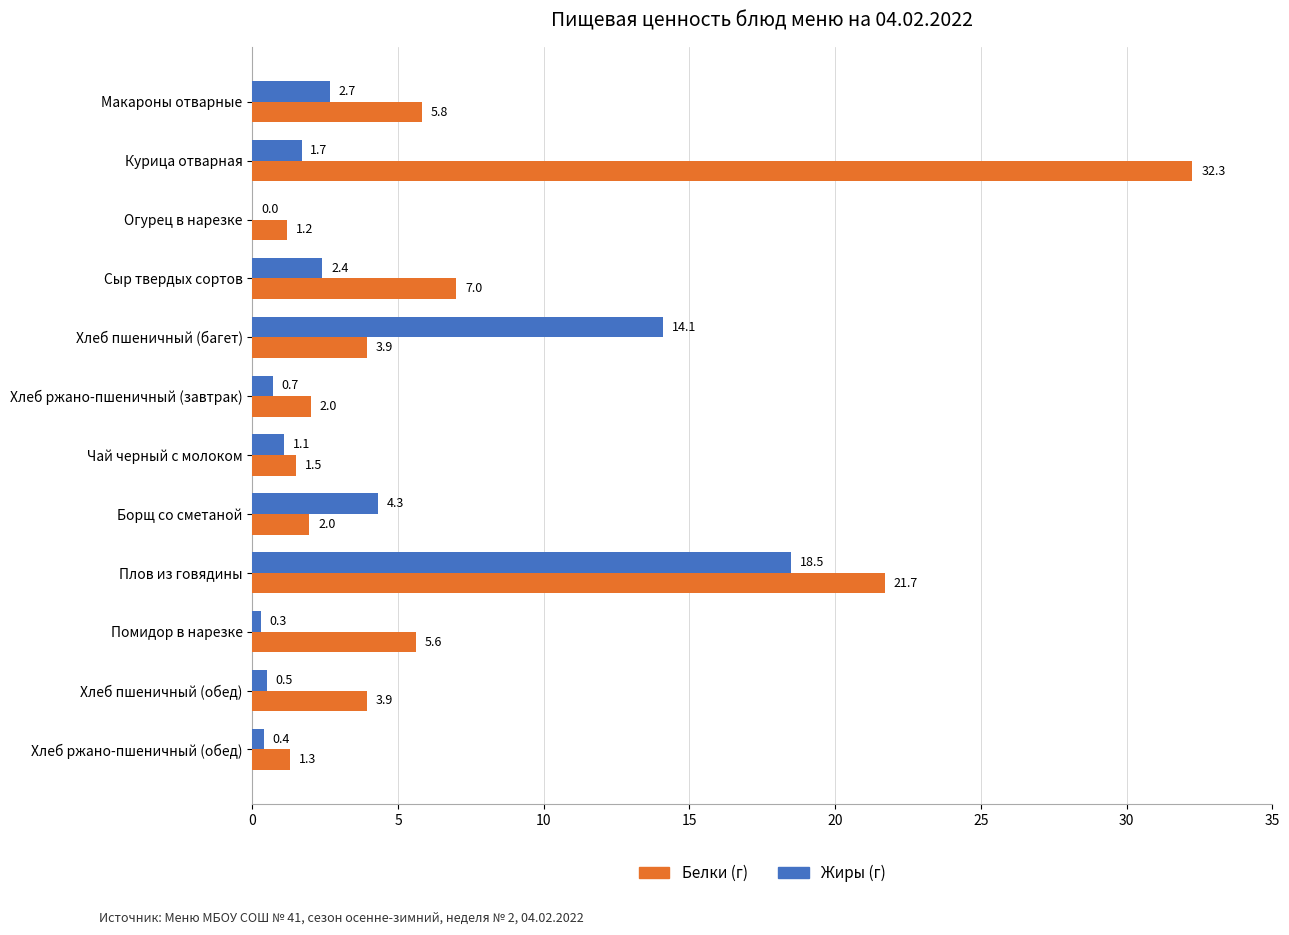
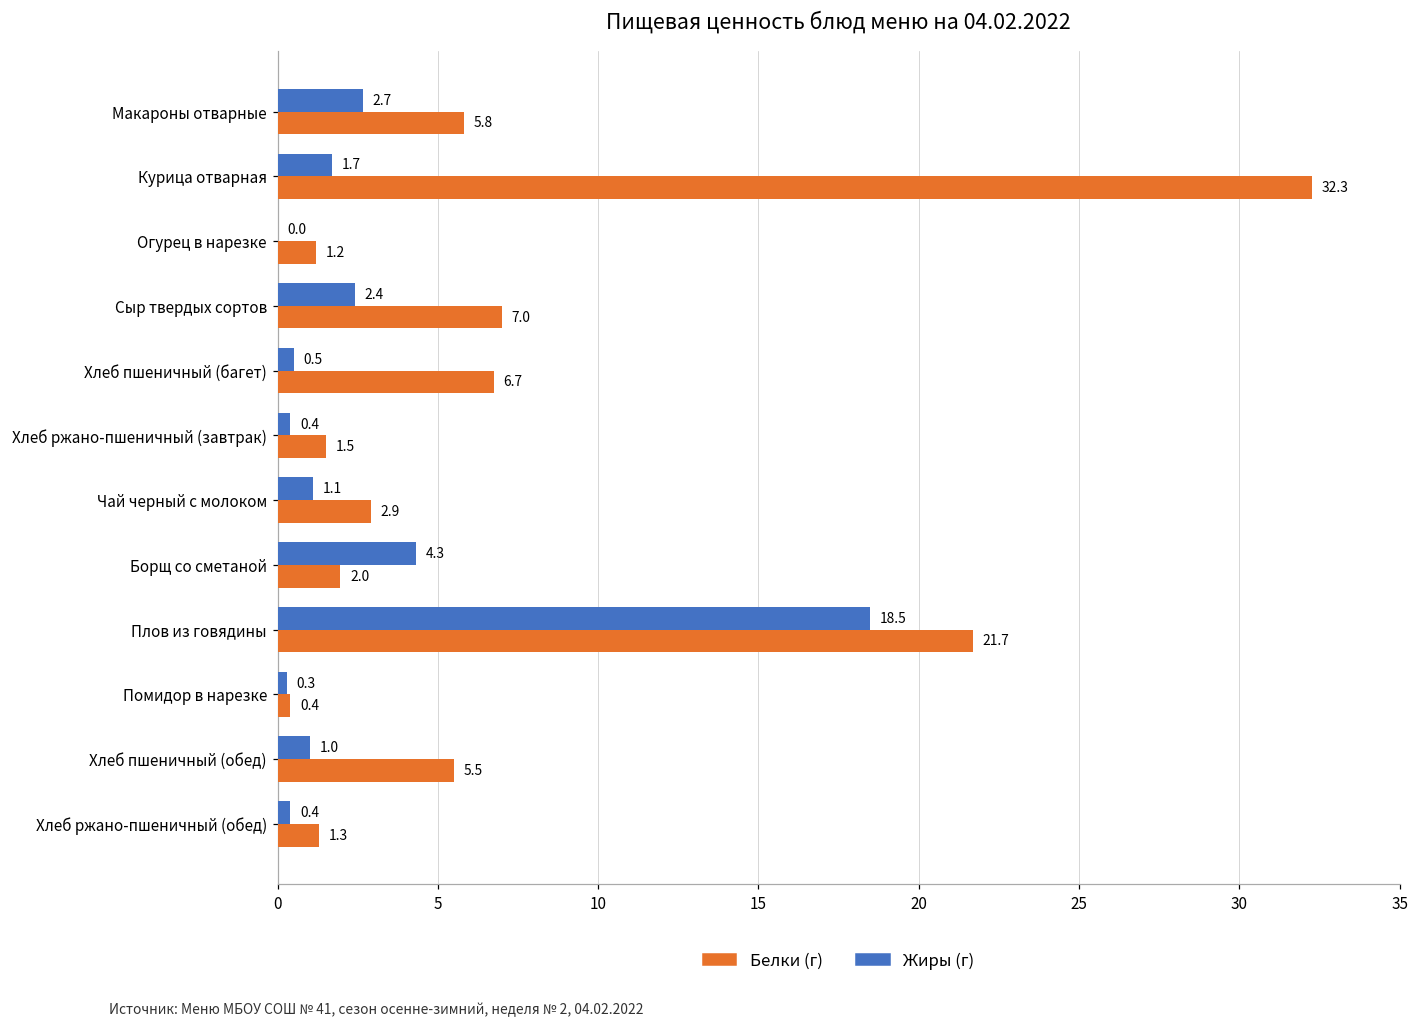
Жиры (г), Хлеб пшеничный (багет): 14.1 -> 0.5
Белки (г), Хлеб пшеничный (багет): 3.9 -> 6.7
Жиры (г), Хлеб ржано-пшеничный (завтрак): 0.7 -> 0.4
Белки (г), Хлеб ржано-пшеничный (завтрак): 2.0 -> 1.5
Белки (г), Чай черный с молоком: 1.5 -> 2.9
Белки (г), Помидор в нарезке: 5.6 -> 0.4
Жиры (г), Хлеб пшеничный (обед): 0.5 -> 1.0
Белки (г), Хлеб пшеничный (обед): 3.9 -> 5.5
